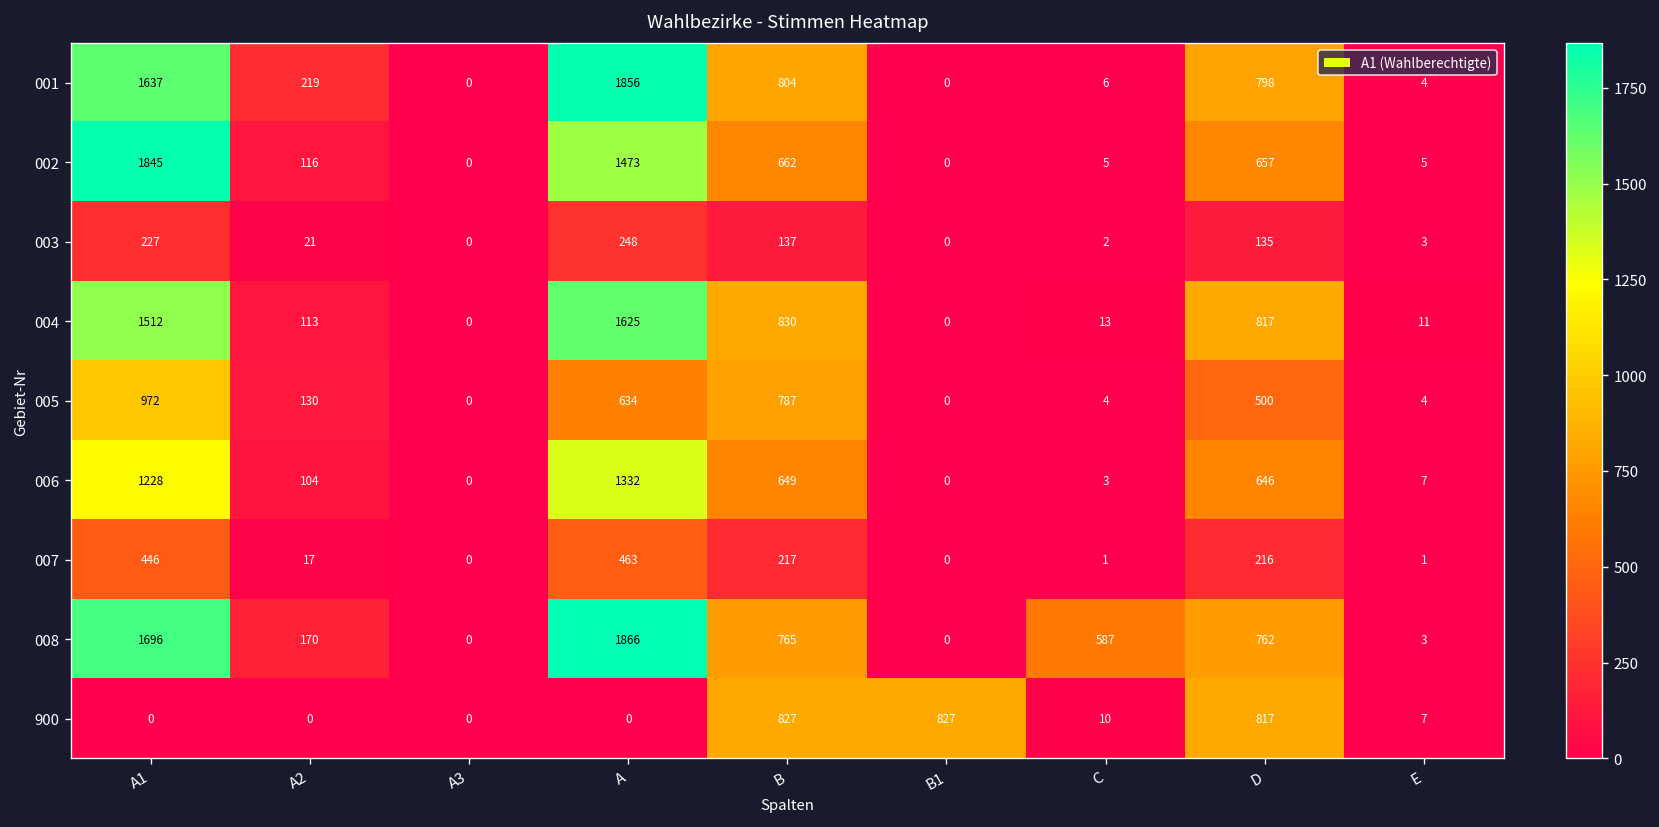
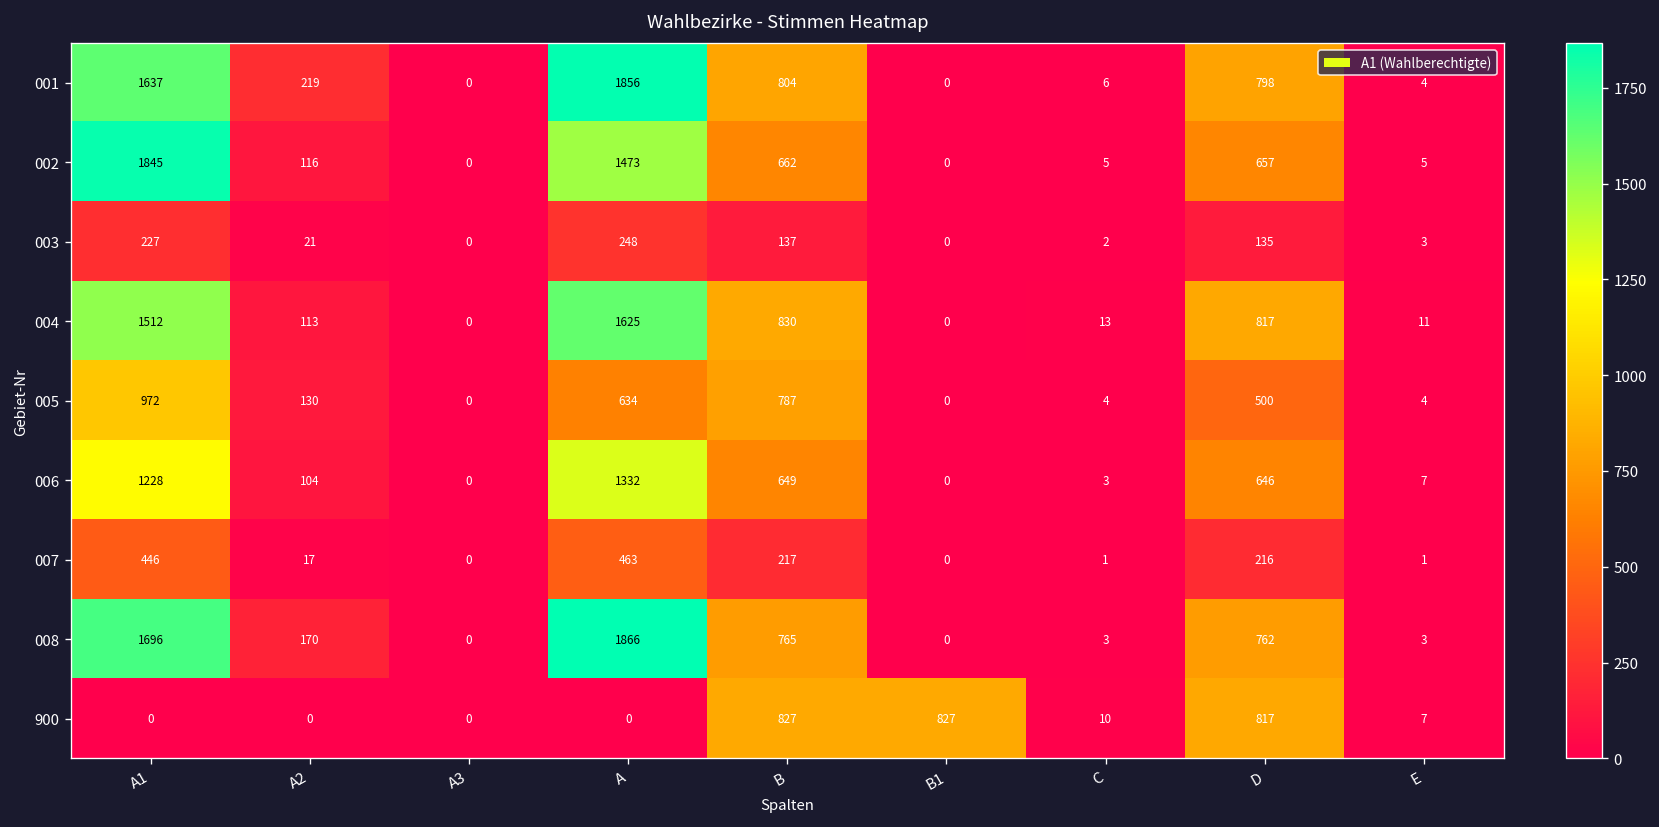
008, C: 587 -> 3
